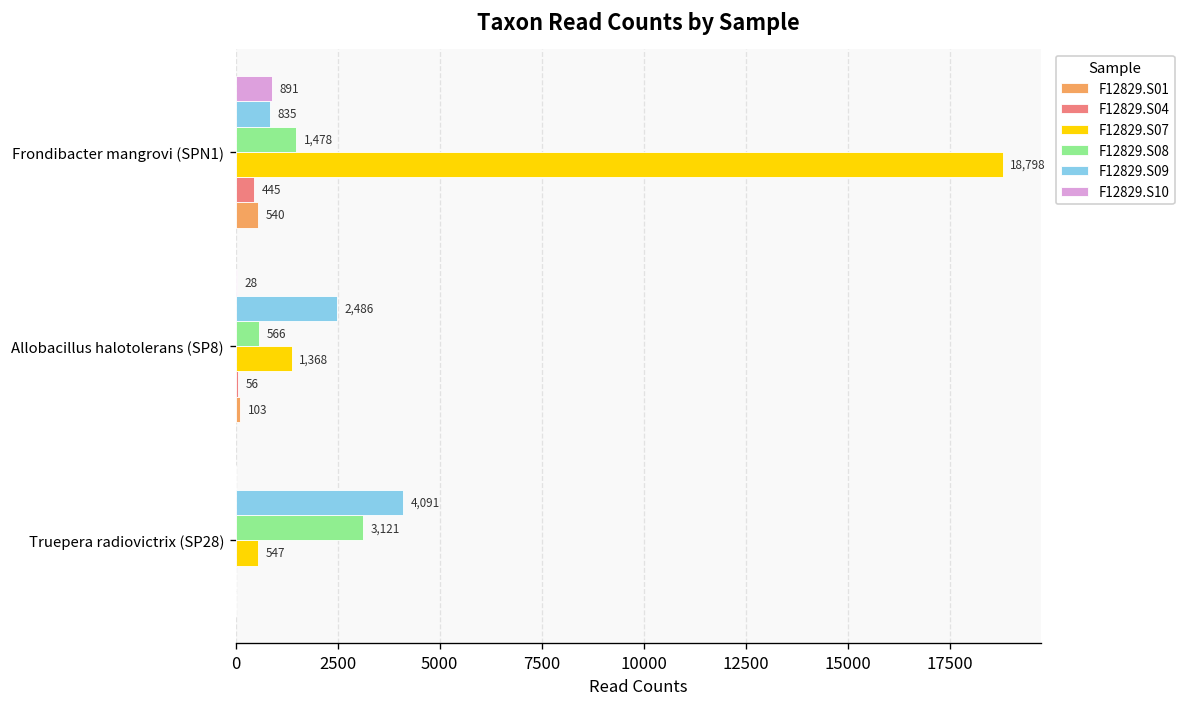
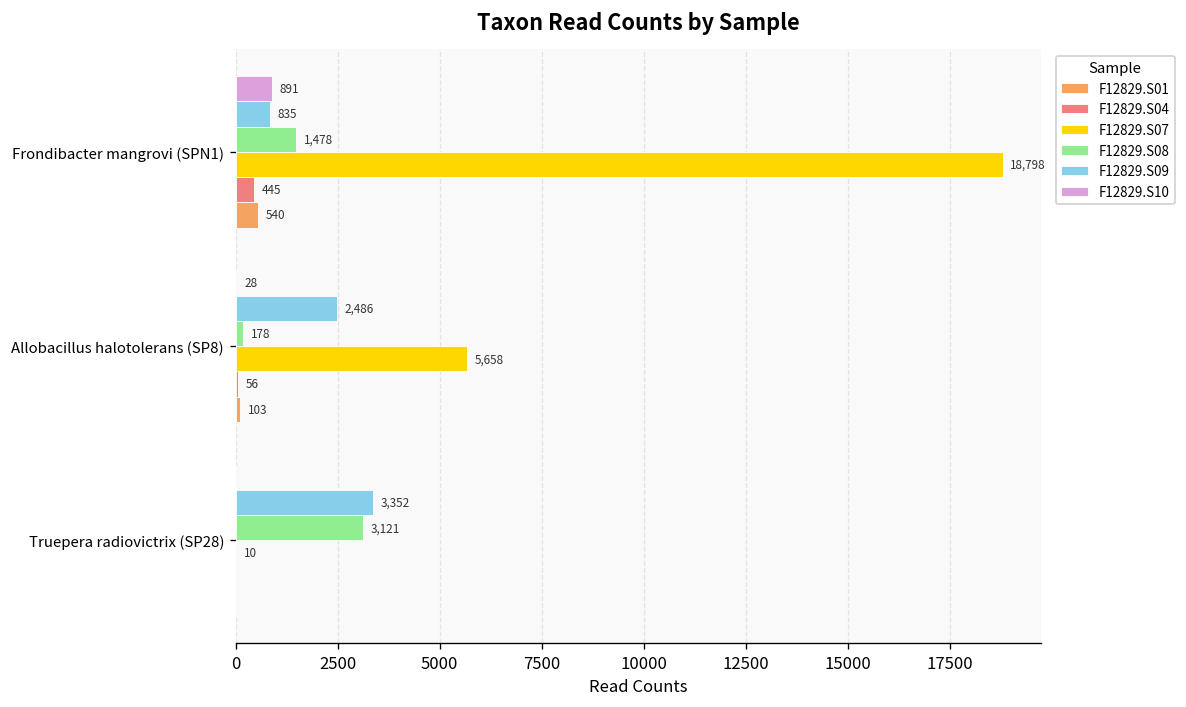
F12829.S08, Allobacillus halotolerans (SP8): 566 -> 178
F12829.S07, Allobacillus halotolerans (SP8): 1,368 -> 5,658
F12829.S09, Truepera radiovictrix (SP28): 4,091 -> 3,352
F12829.S07, Truepera radiovictrix (SP28): 547 -> 10
